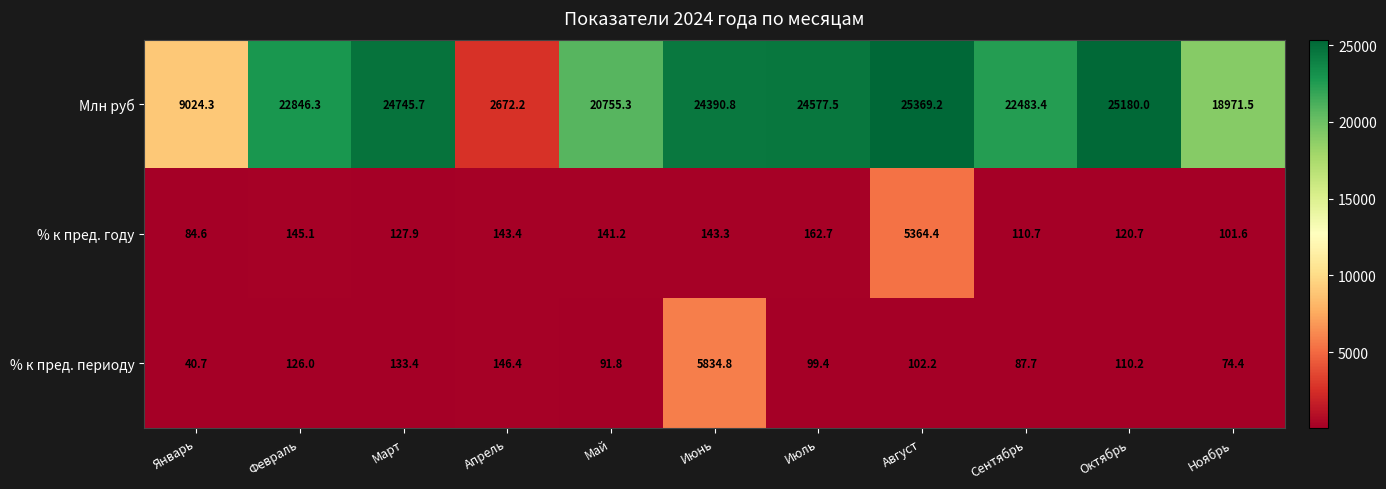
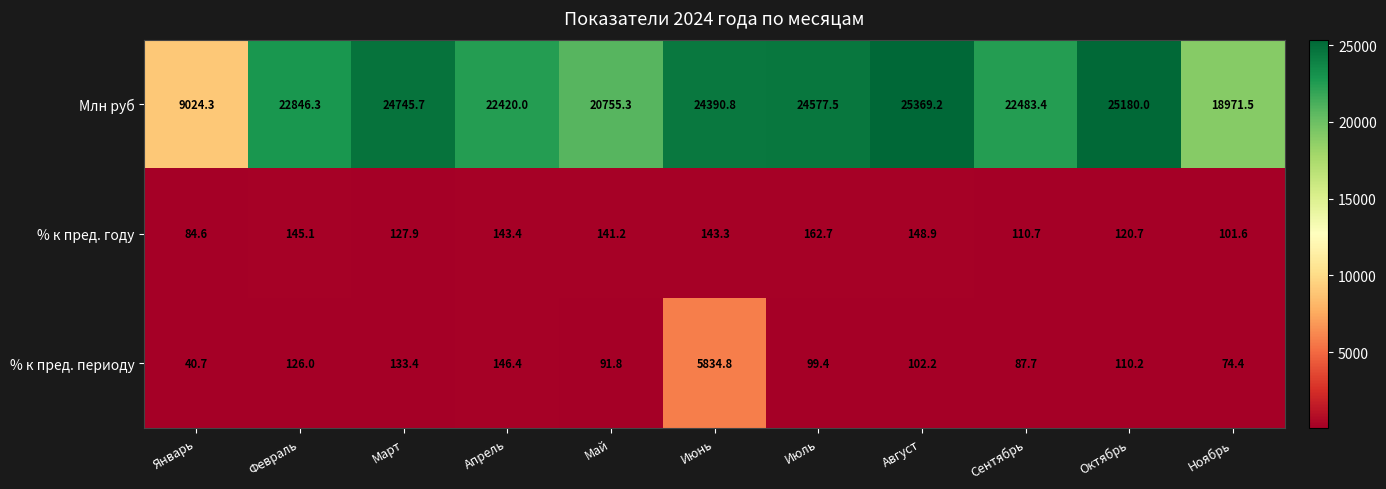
Млн руб, Апрель: 2672.2 -> 22420.0
% к пред. году, Август: 5364.4 -> 148.9
